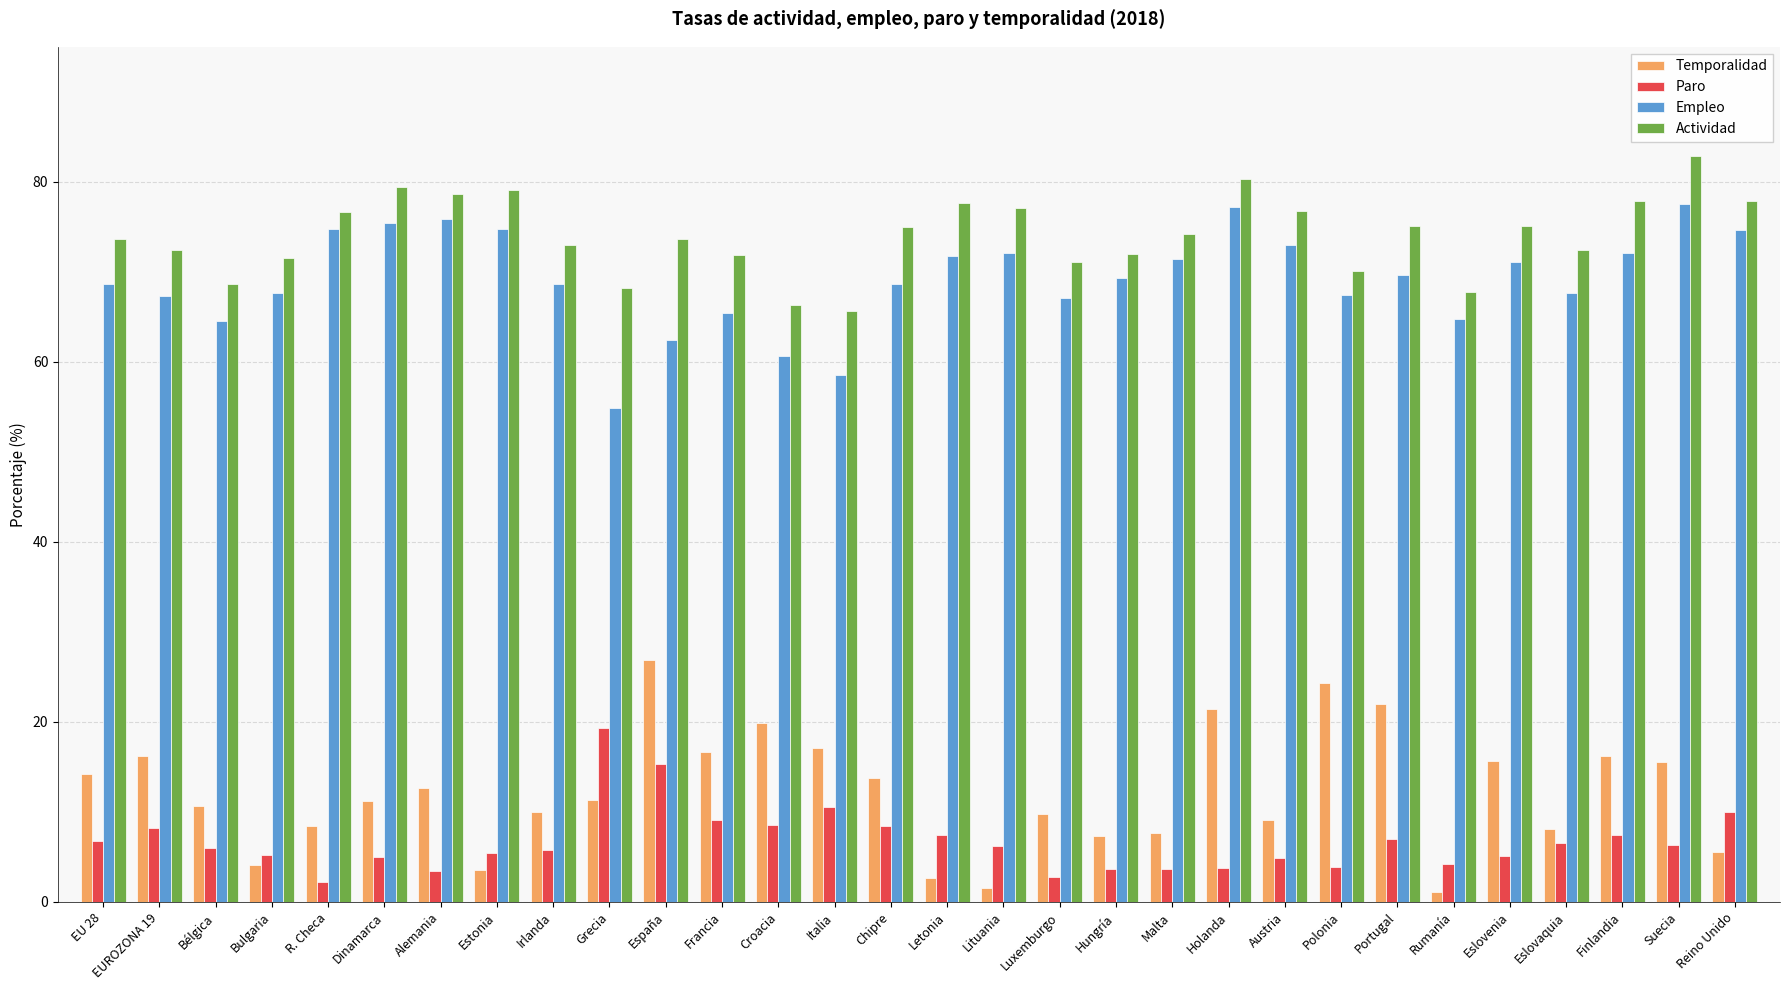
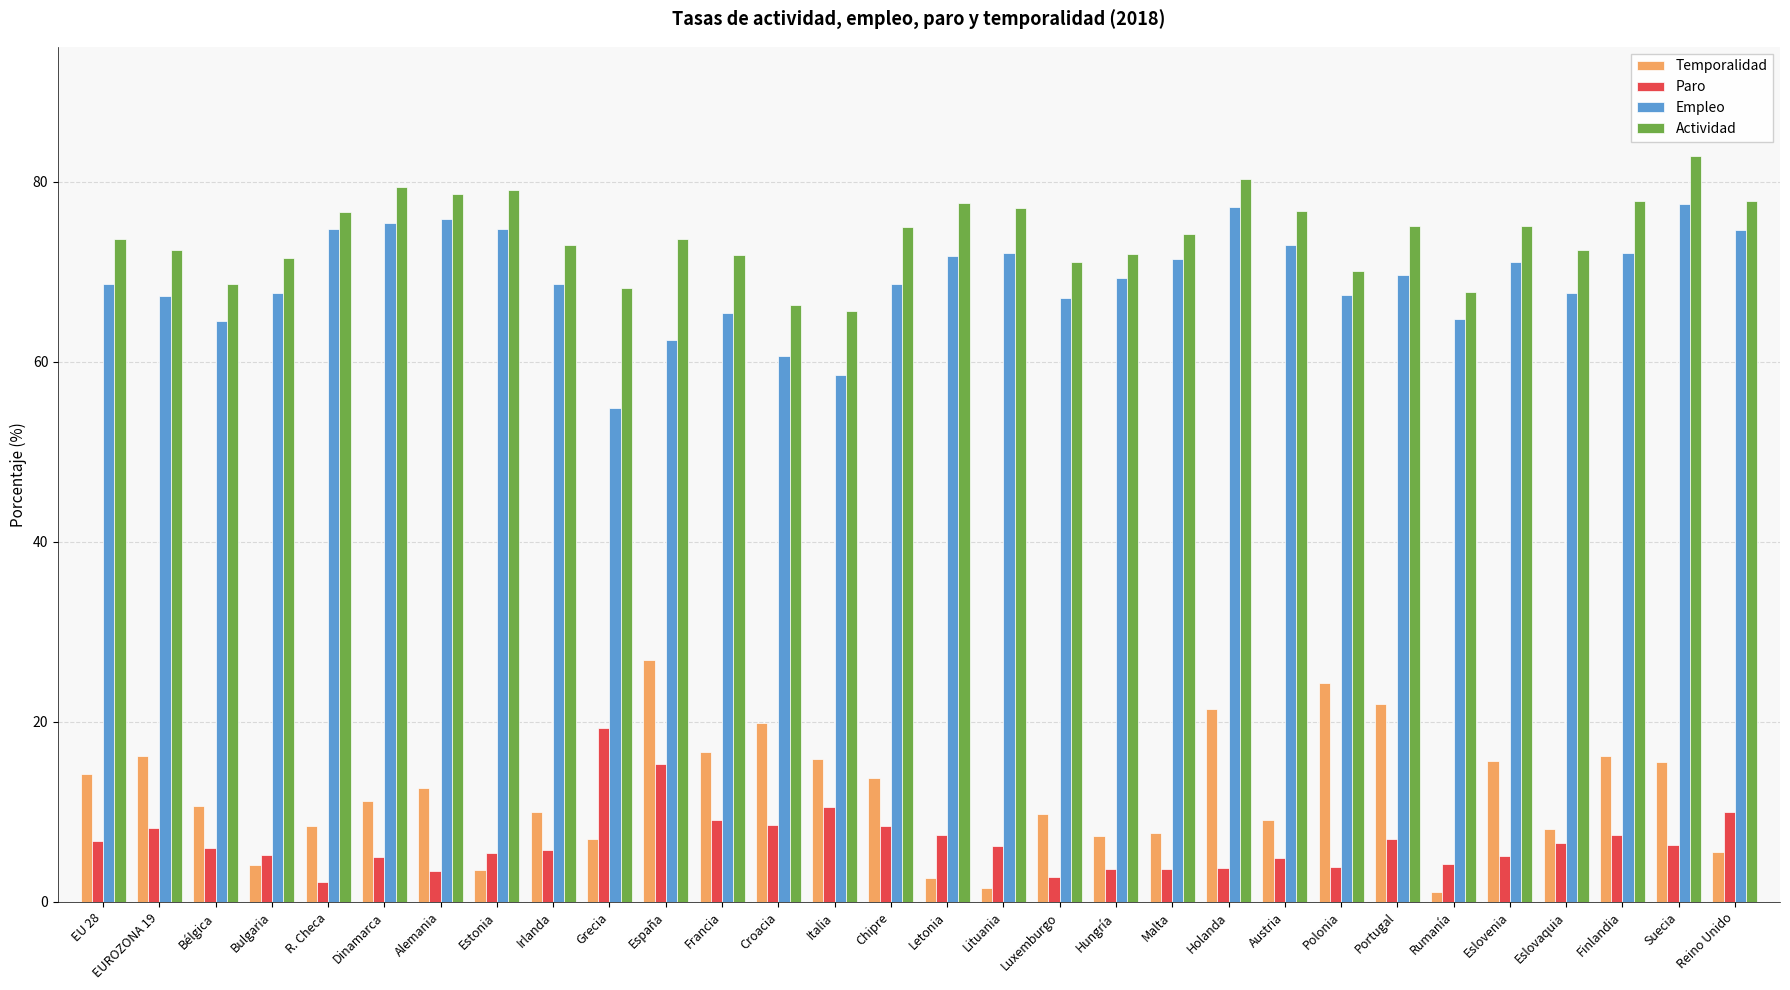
Temporalidad, Grecia: 11 -> 7
Temporalidad, Italia: 17 -> 16
